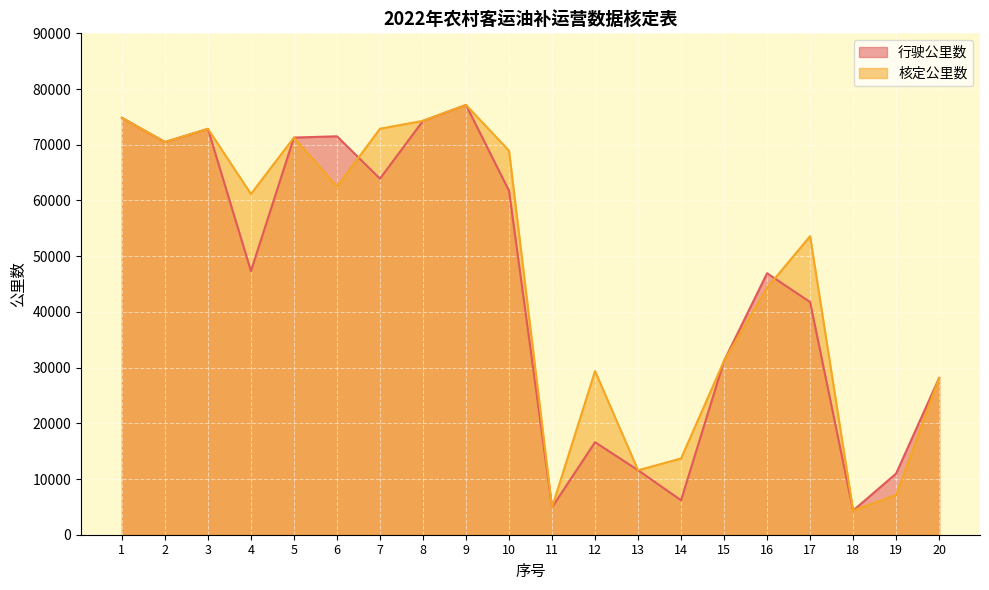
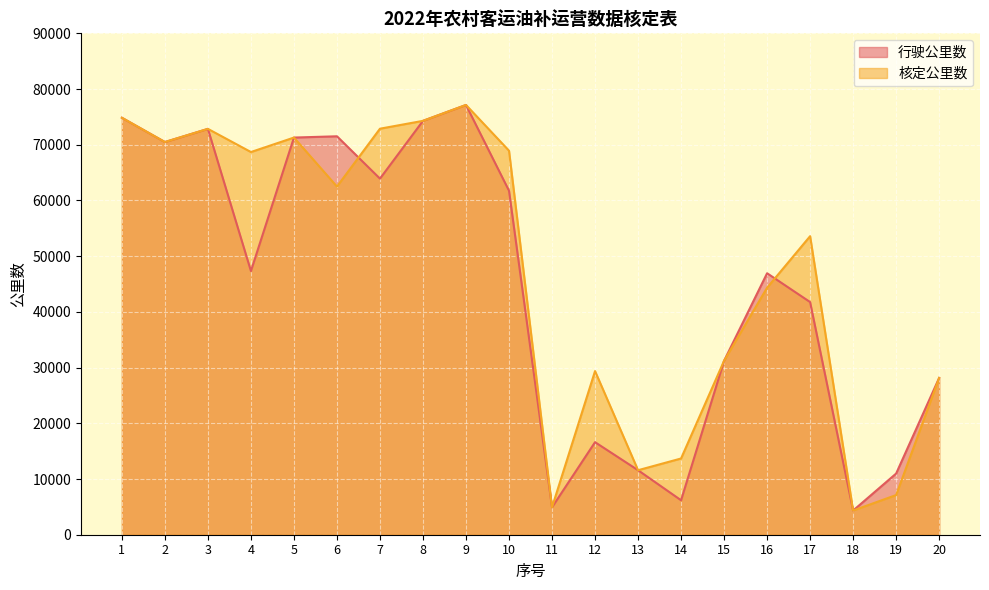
核定公里数, 4: 61000 -> 69000
